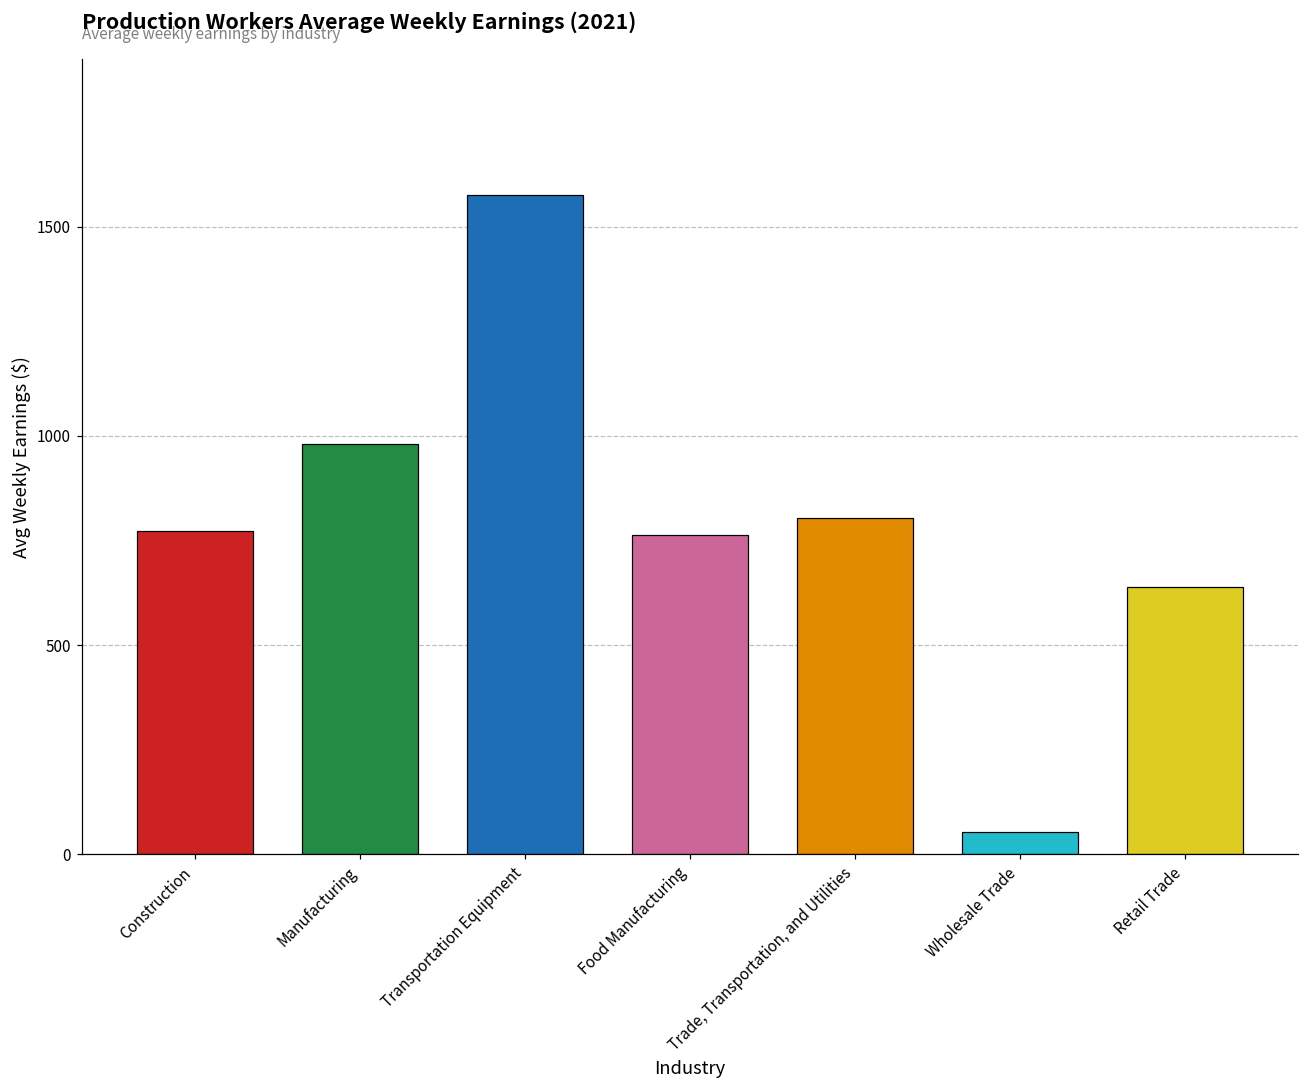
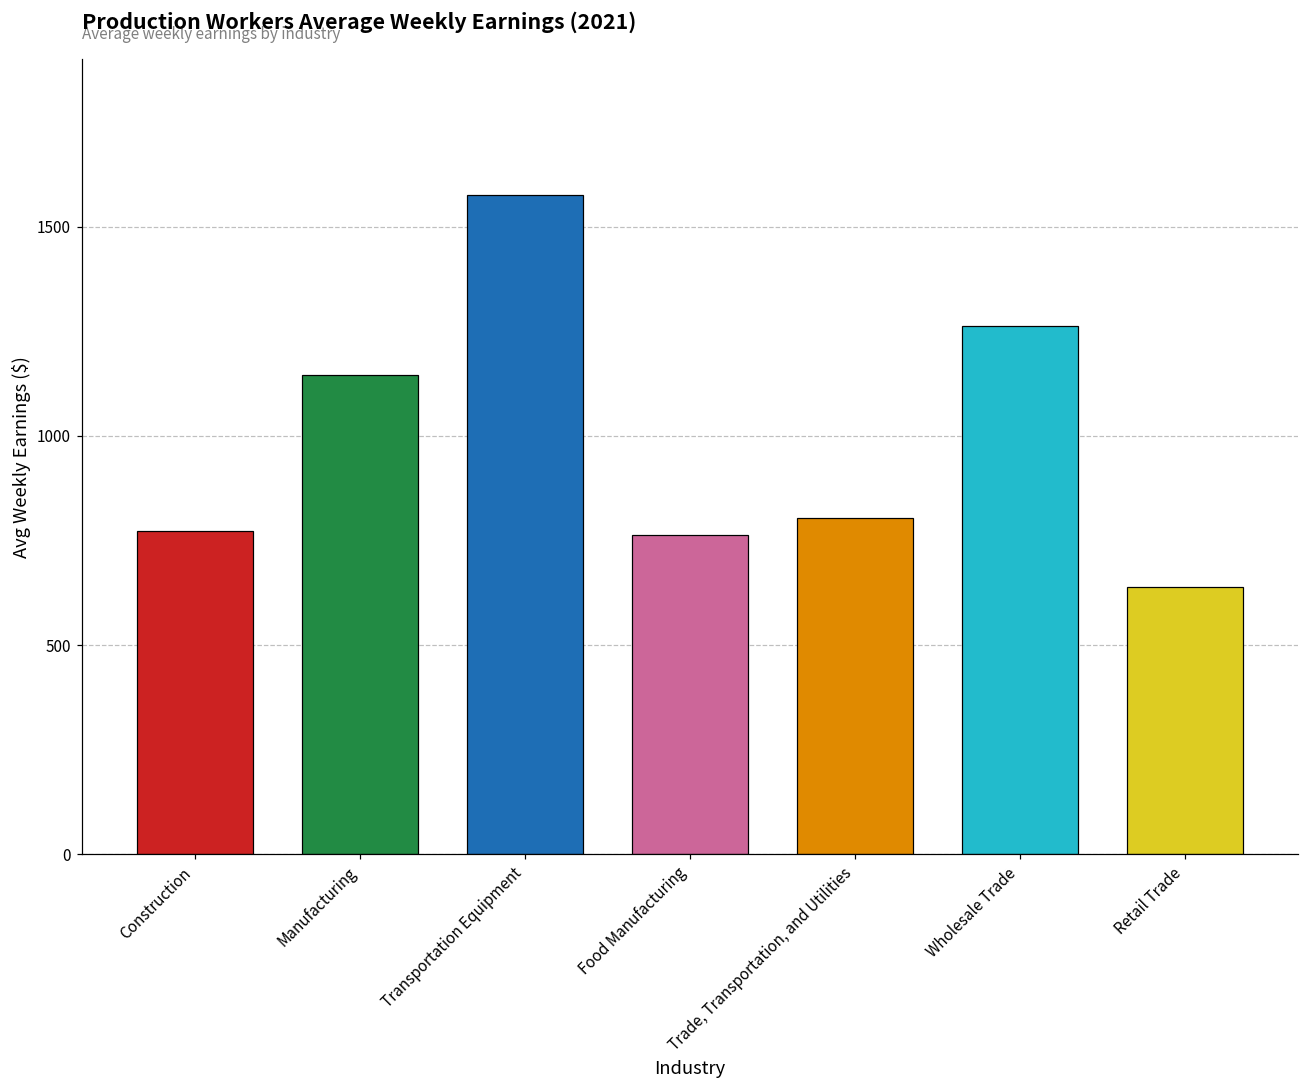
Manufacturing: 980 -> 1150
Wholesale Trade: 50 -> 1260
